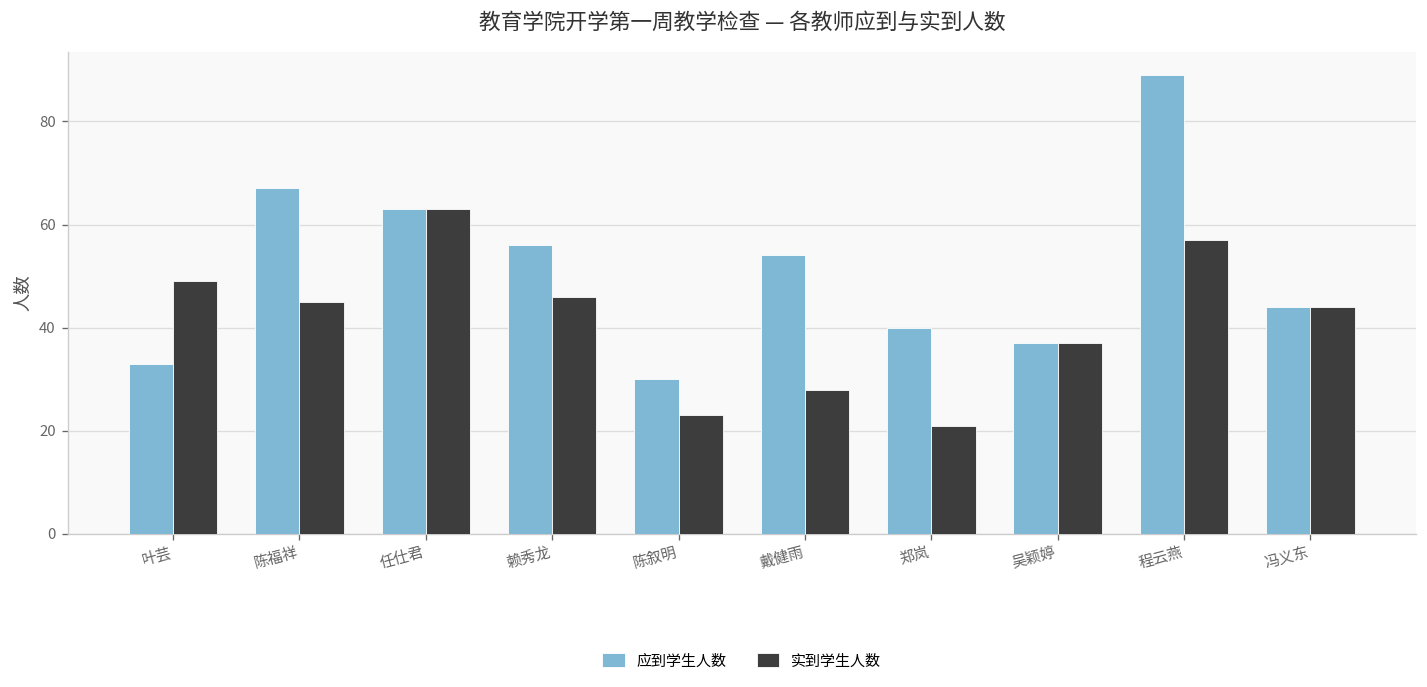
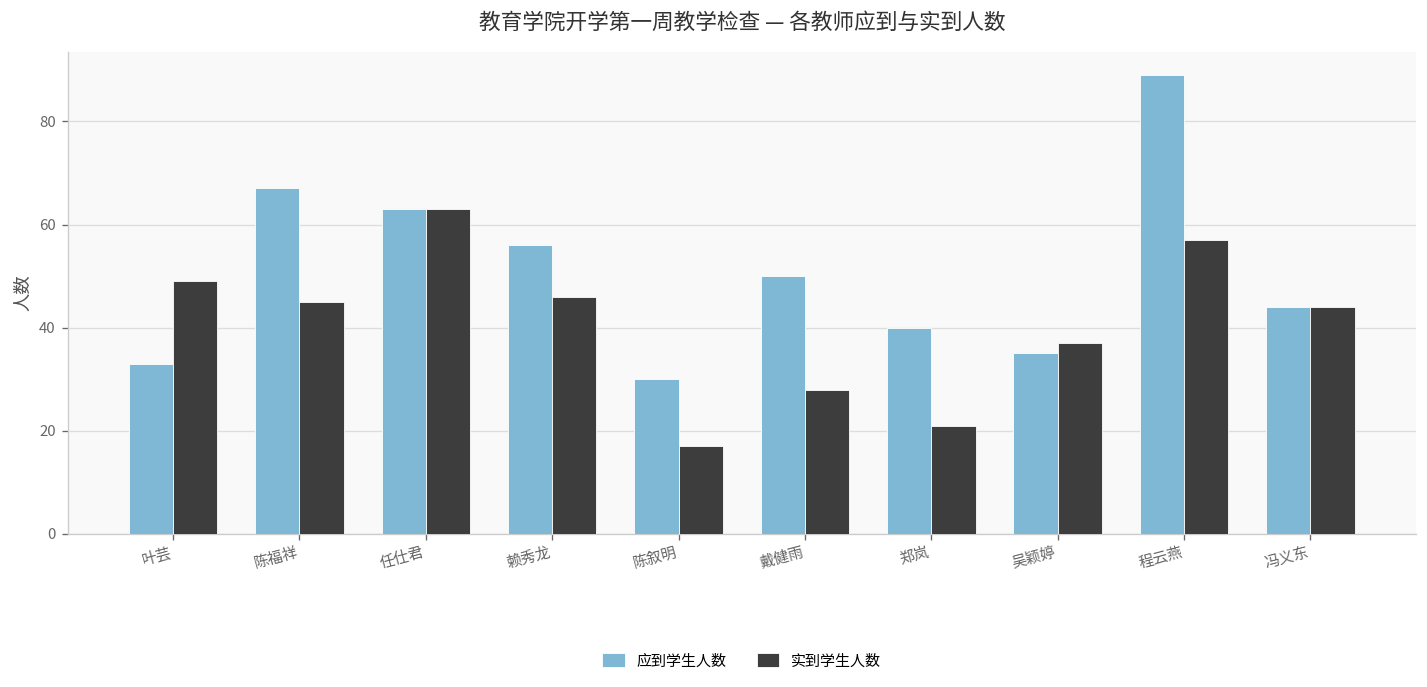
实到学生人数, 陈叙明: 23 -> 17
应到学生人数, 戴健雨: 54 -> 50
应到学生人数, 吴颖婷: 37 -> 35
